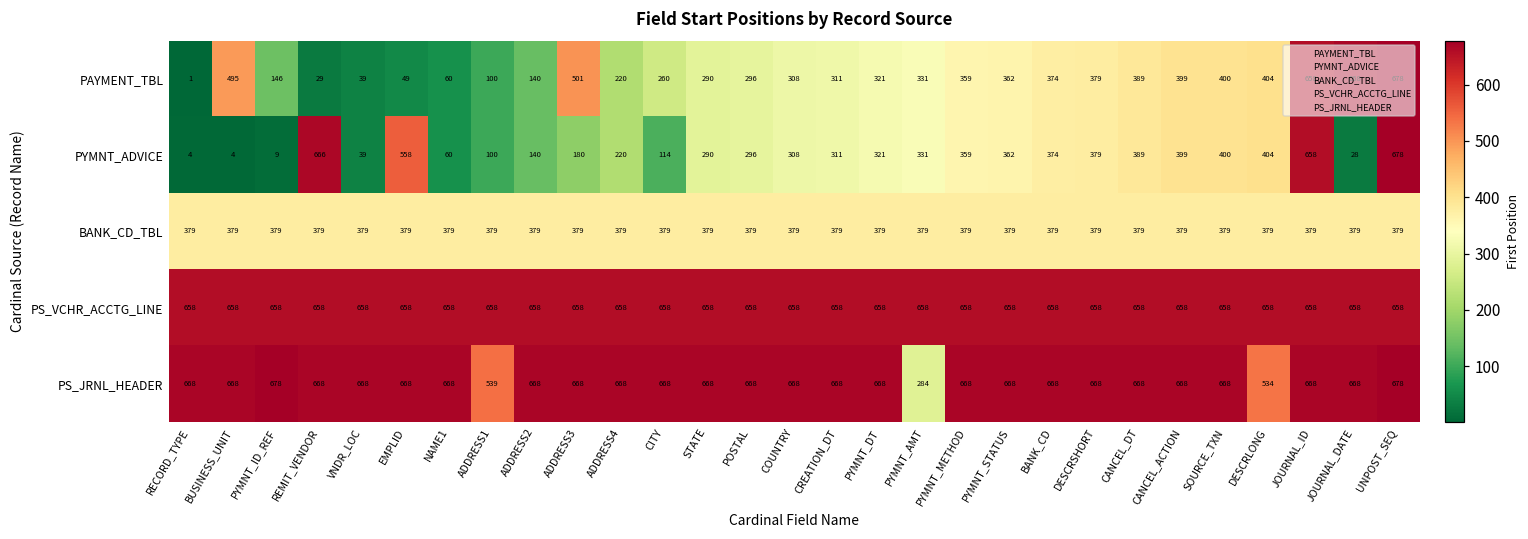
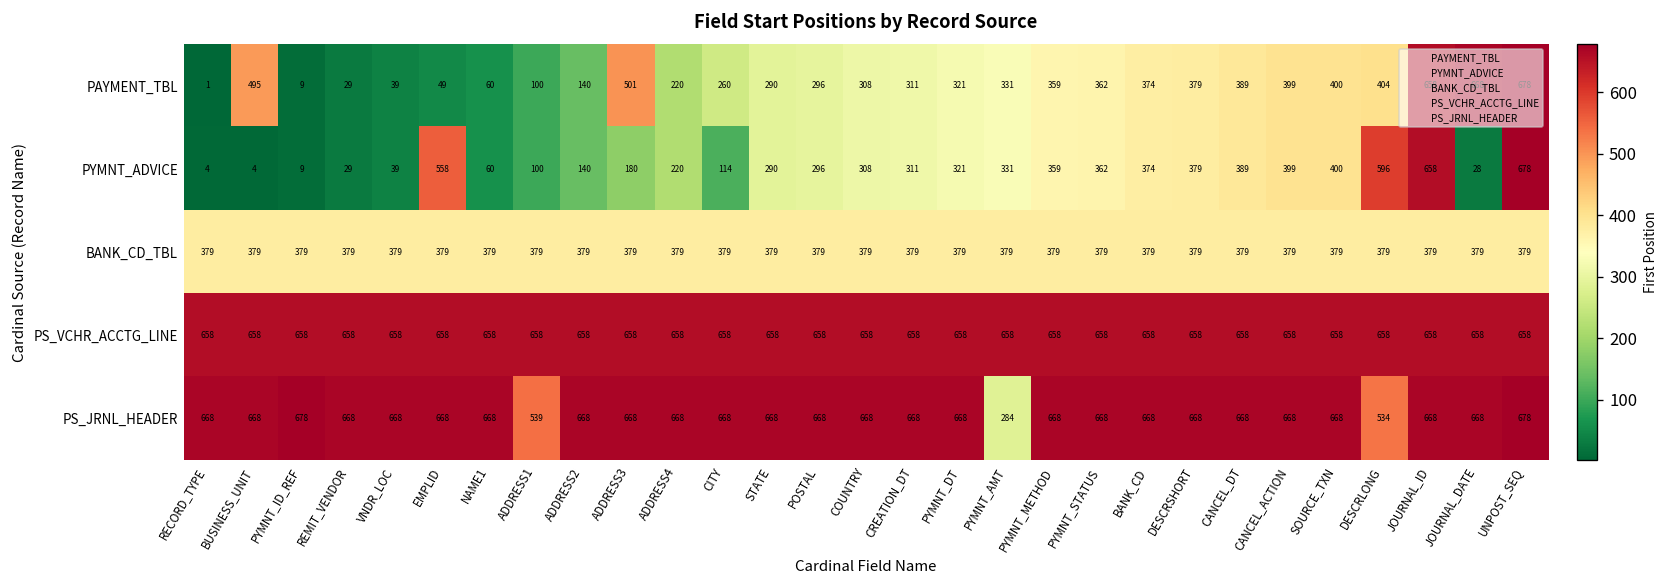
PAYMENT_TBL, PYMNT_ID_REF: 146 -> 9
PYMNT_ADVICE, REMIT_VENDOR: 666 -> 29
PYMNT_ADVICE, DESCRLONG: 404 -> 596
